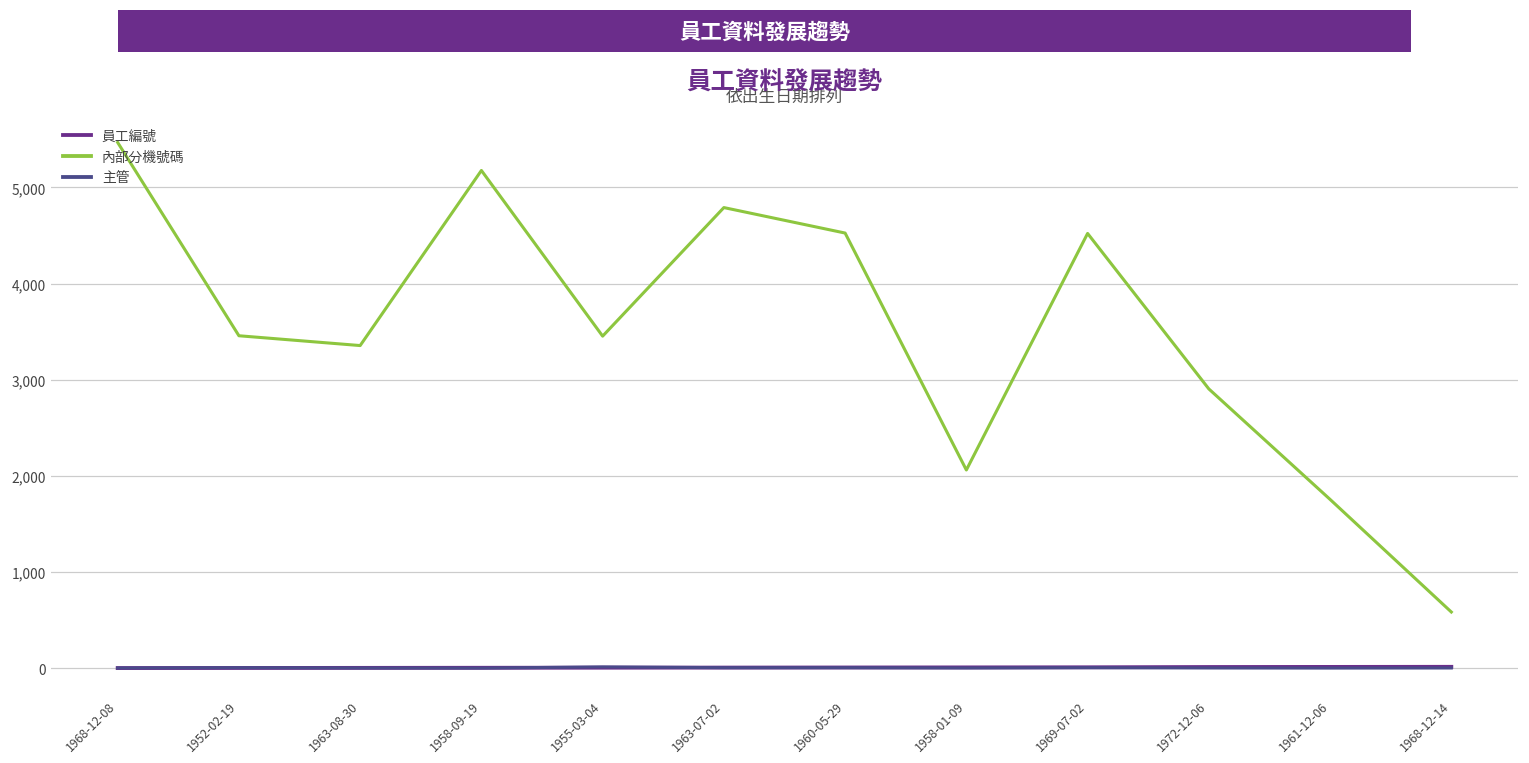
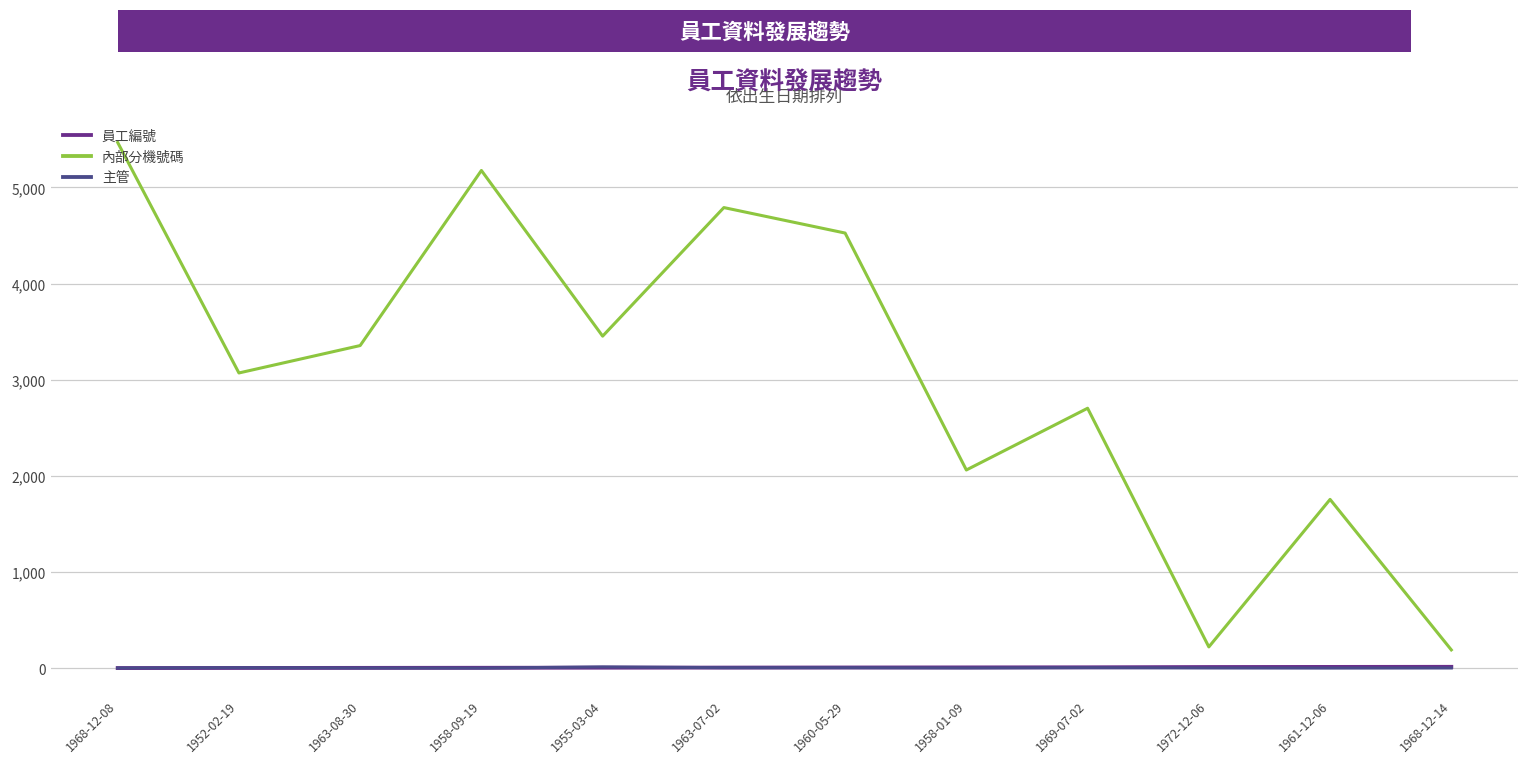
內部分機號碼, 1952-02-19: 3,500 -> 3,100
內部分機號碼, 1969-07-02: 4,500 -> 2,700
內部分機號碼, 1972-12-06: 2,900 -> 200
內部分機號碼, 1968-12-14: 600 -> 200
